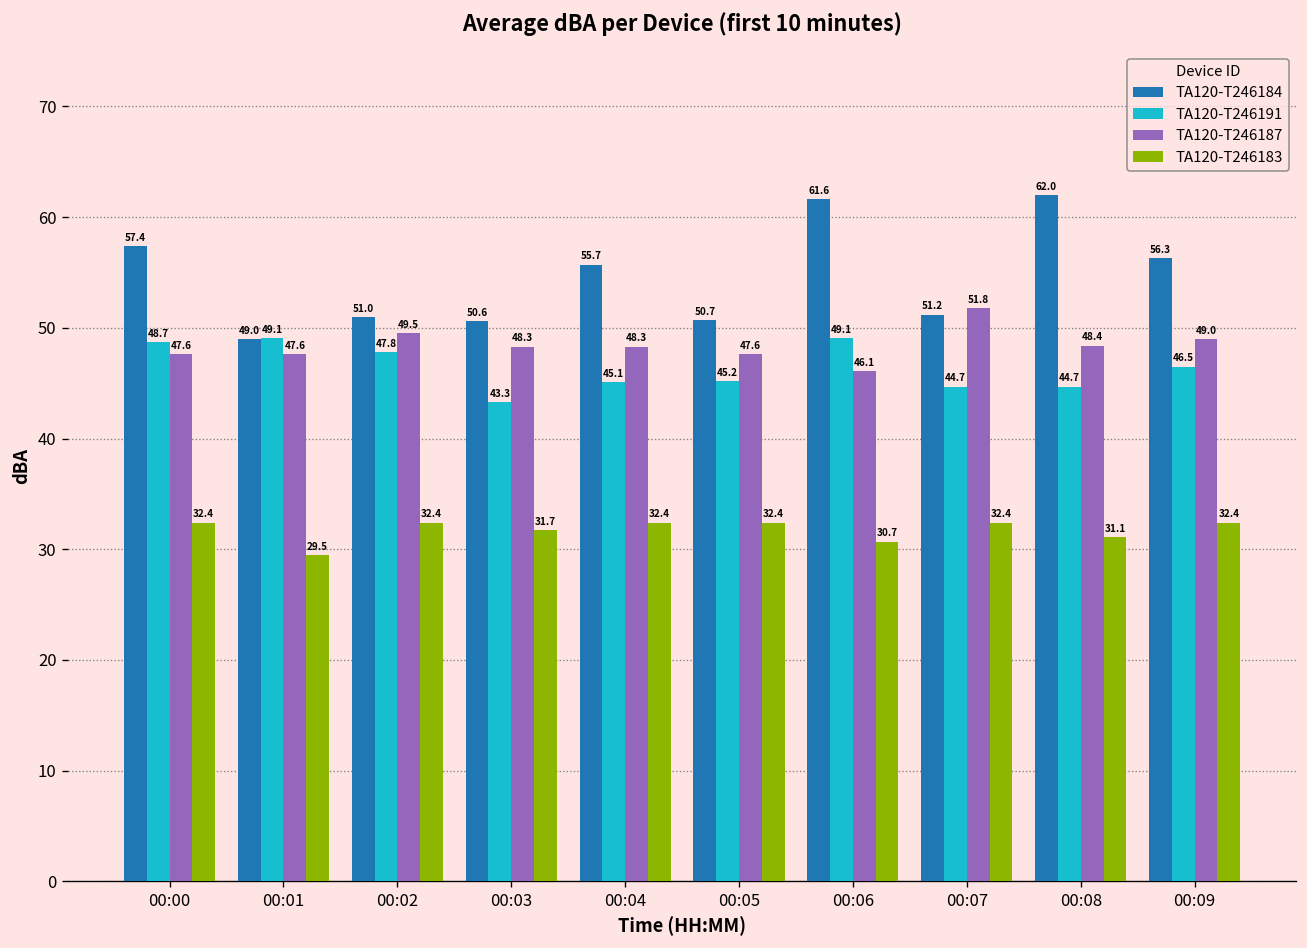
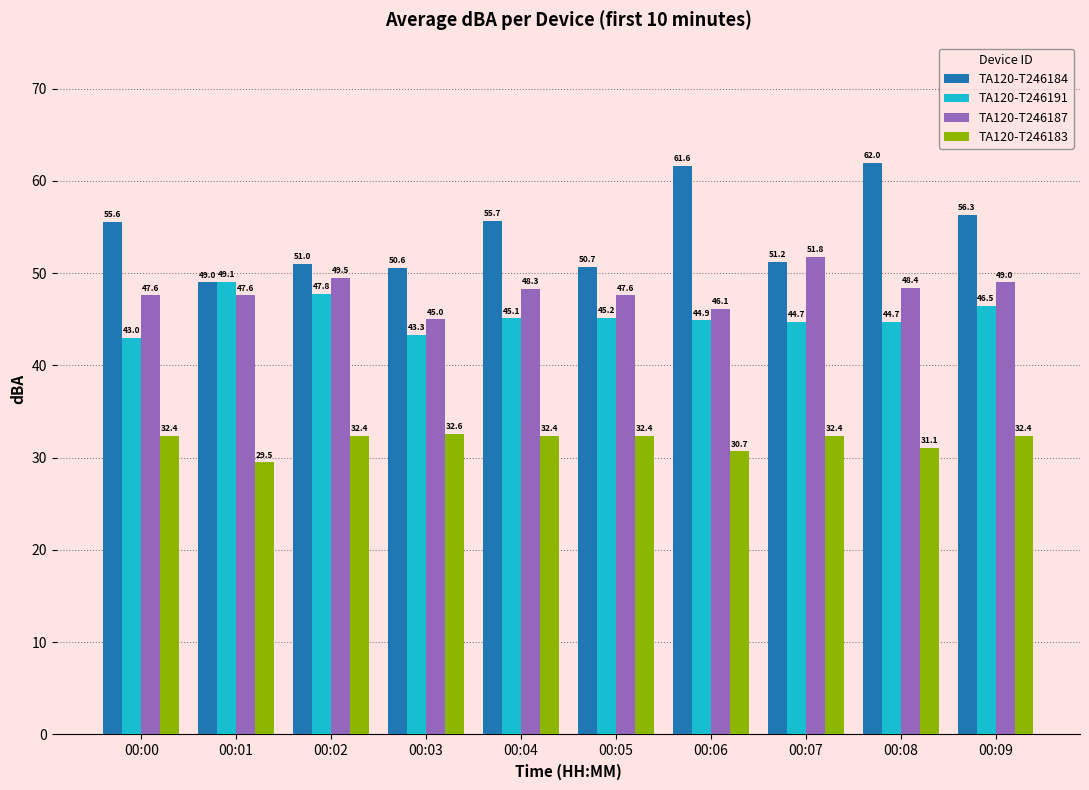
TA120-T246184, 00:00: 57.4 -> 55.6
TA120-T246191, 00:00: 48.7 -> 43.0
TA120-T246187, 00:03: 48.3 -> 45.0
TA120-T246183, 00:03: 31.7 -> 32.6
TA120-T246191, 00:06: 49.1 -> 44.9
